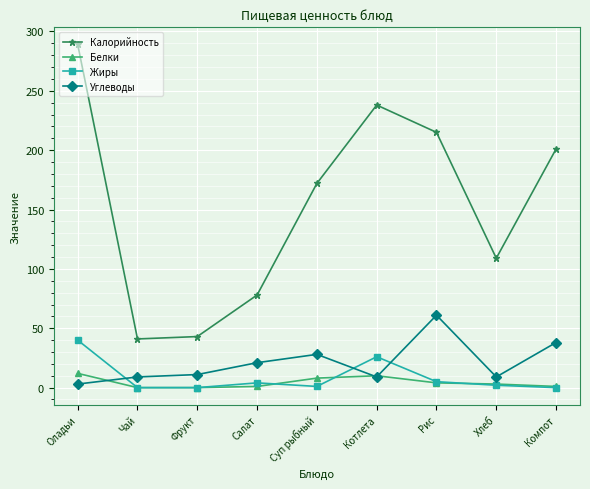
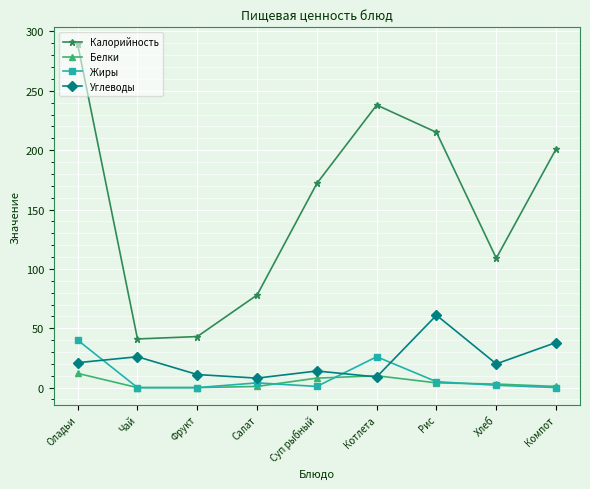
Углеводы, Оладьи: 3 -> 21
Углеводы, Чай: 9 -> 26
Углеводы, Салат: 21 -> 8
Углеводы, Суп рыбный: 28 -> 14
Углеводы, Хлеб: 9 -> 20
